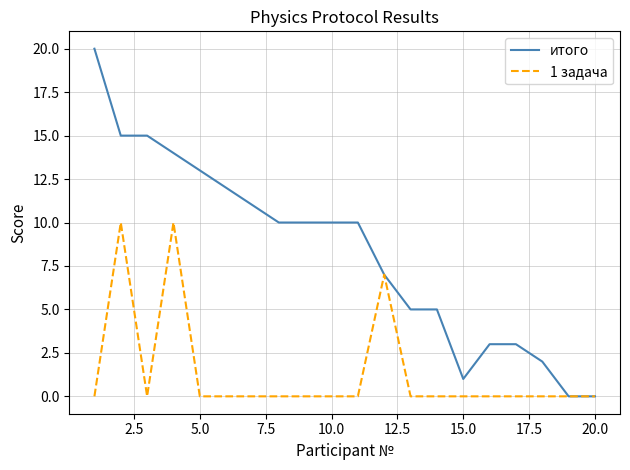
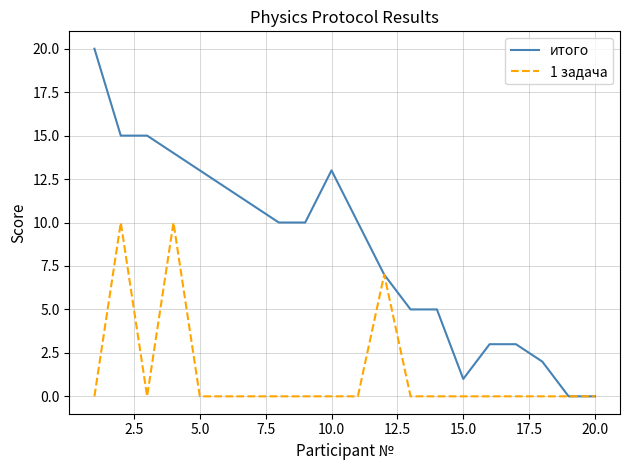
итого, 10.0: 10 -> 13
